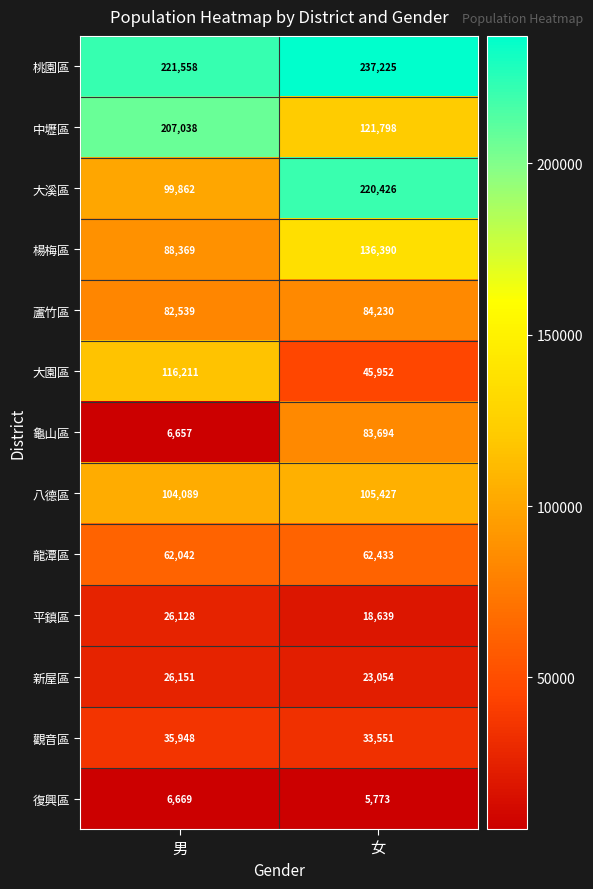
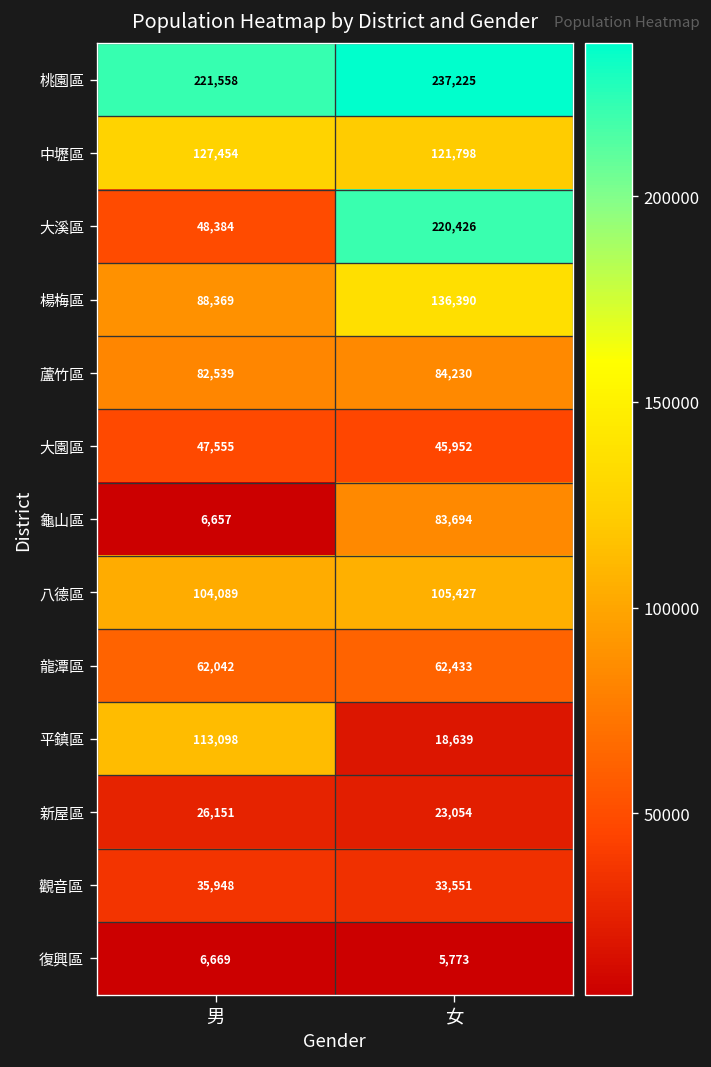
中壢區, 男: 207,038 -> 127,454
大溪區, 男: 99,862 -> 48,384
大園區, 男: 116,211 -> 47,555
平鎮區, 男: 26,128 -> 113,098
